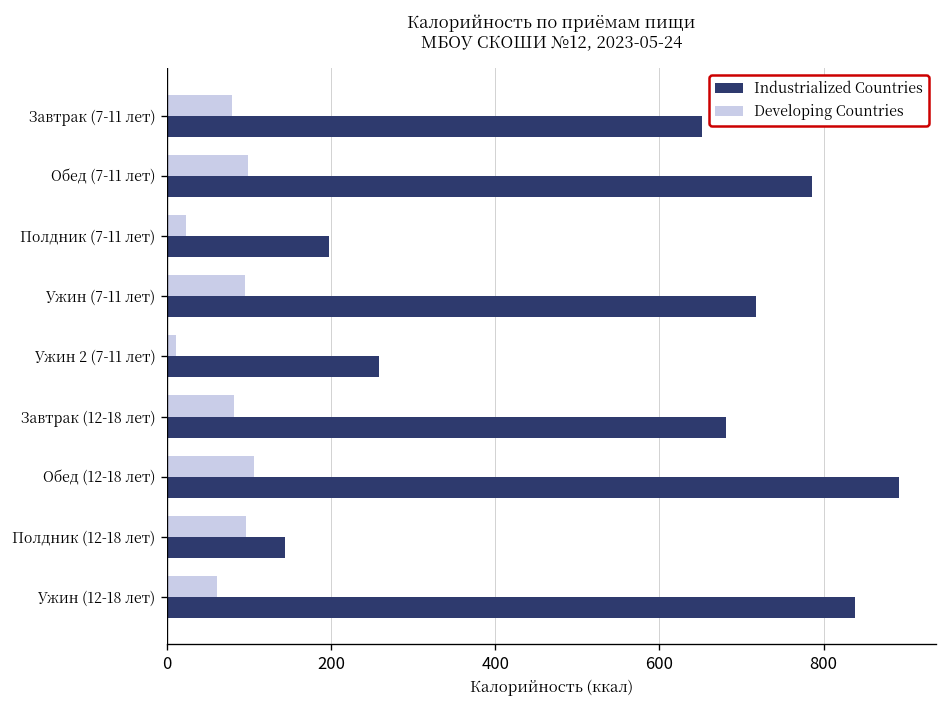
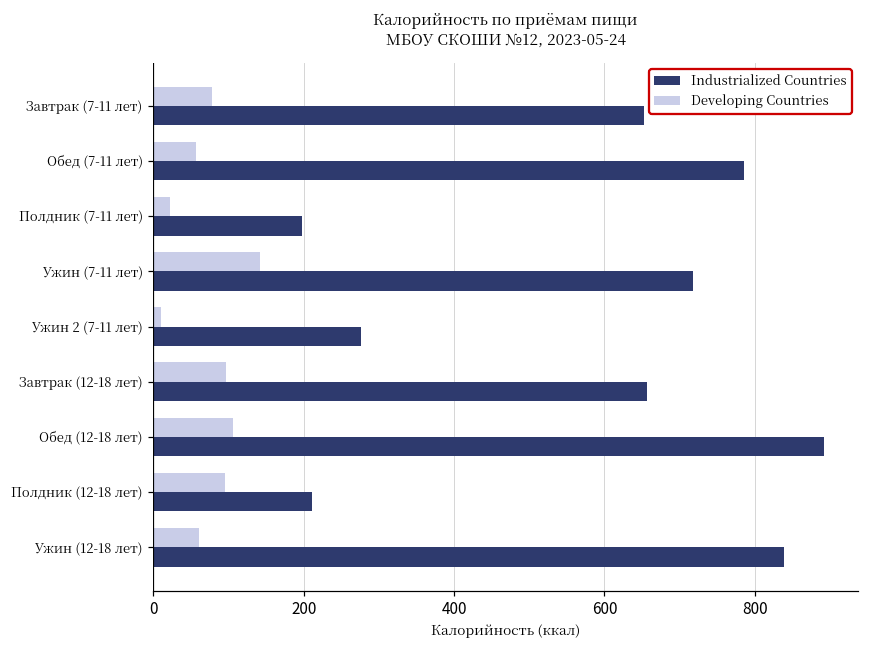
Developing Countries, Обед (7-11 лет): 100 -> 60
Developing Countries, Ужин (7-11 лет): 90 -> 140
Industrialized Countries, Ужин 2 (7-11 лет): 260 -> 280
Developing Countries, Завтрак (12-18 лет): 80 -> 100
Industrialized Countries, Завтрак (12-18 лет): 680 -> 660
Industrialized Countries, Полдник (12-18 лет): 140 -> 210
